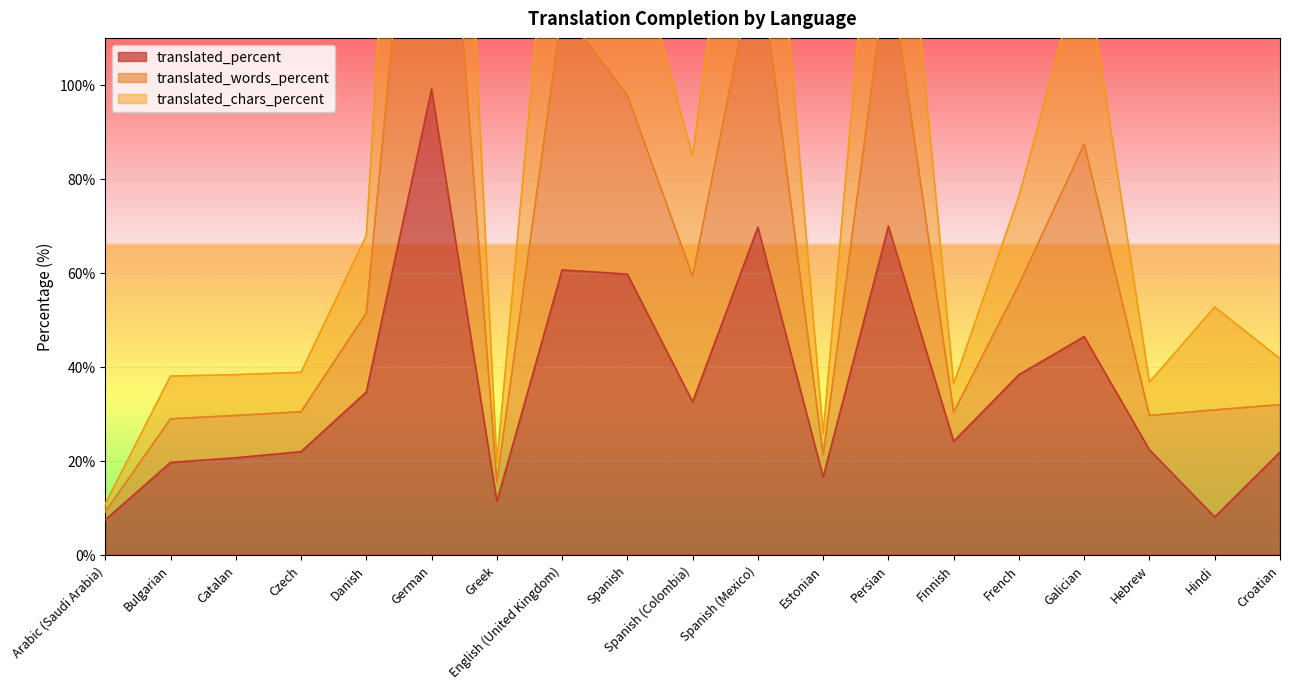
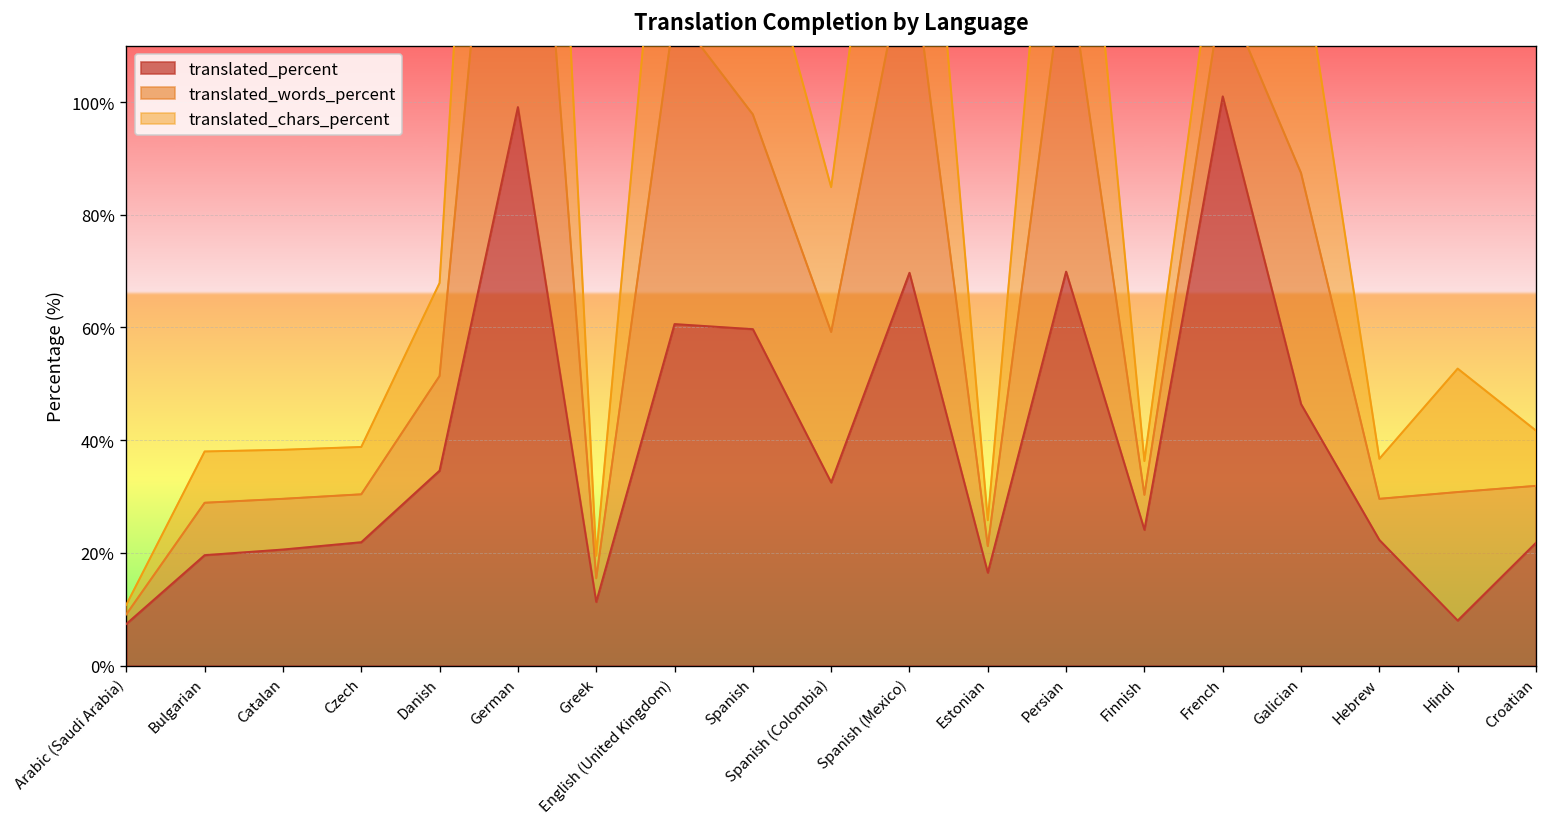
translated_percent, French: 38% -> 101%
